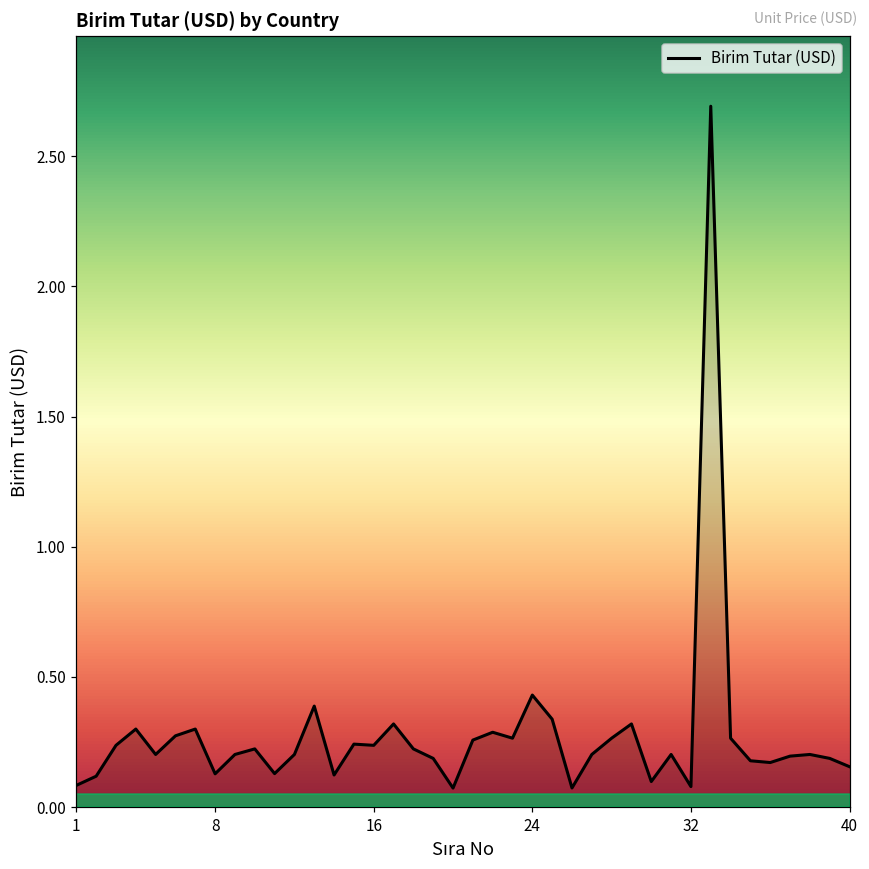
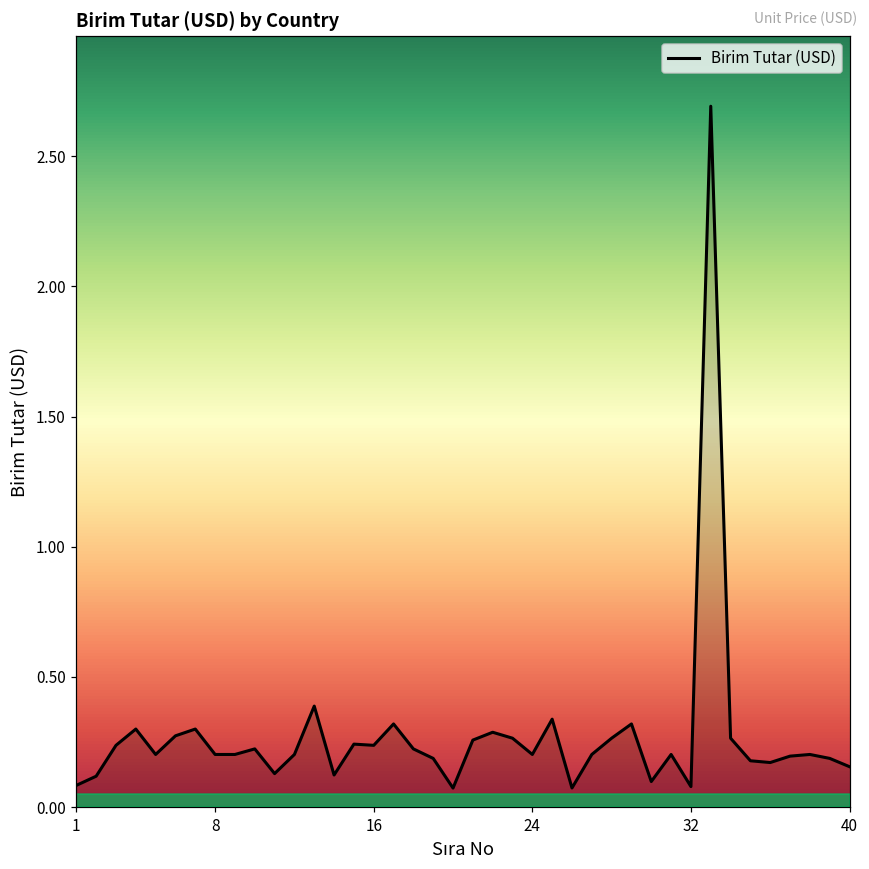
8: 0.13 -> 0.20
24: 0.43 -> 0.20
